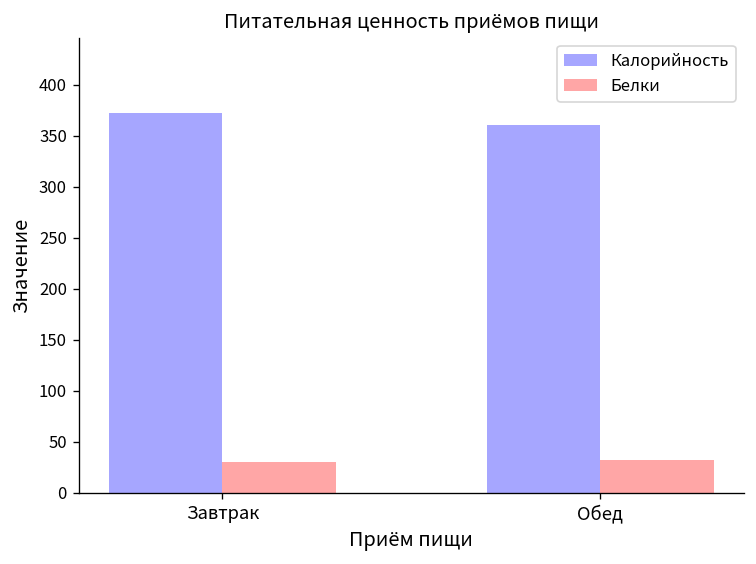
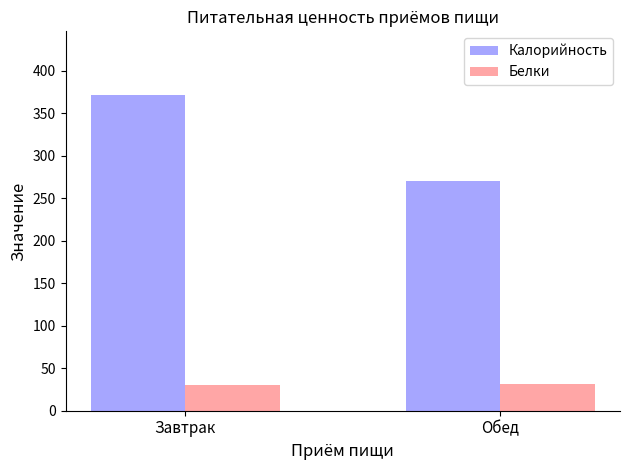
Калорийность, Обед: 360 -> 270
